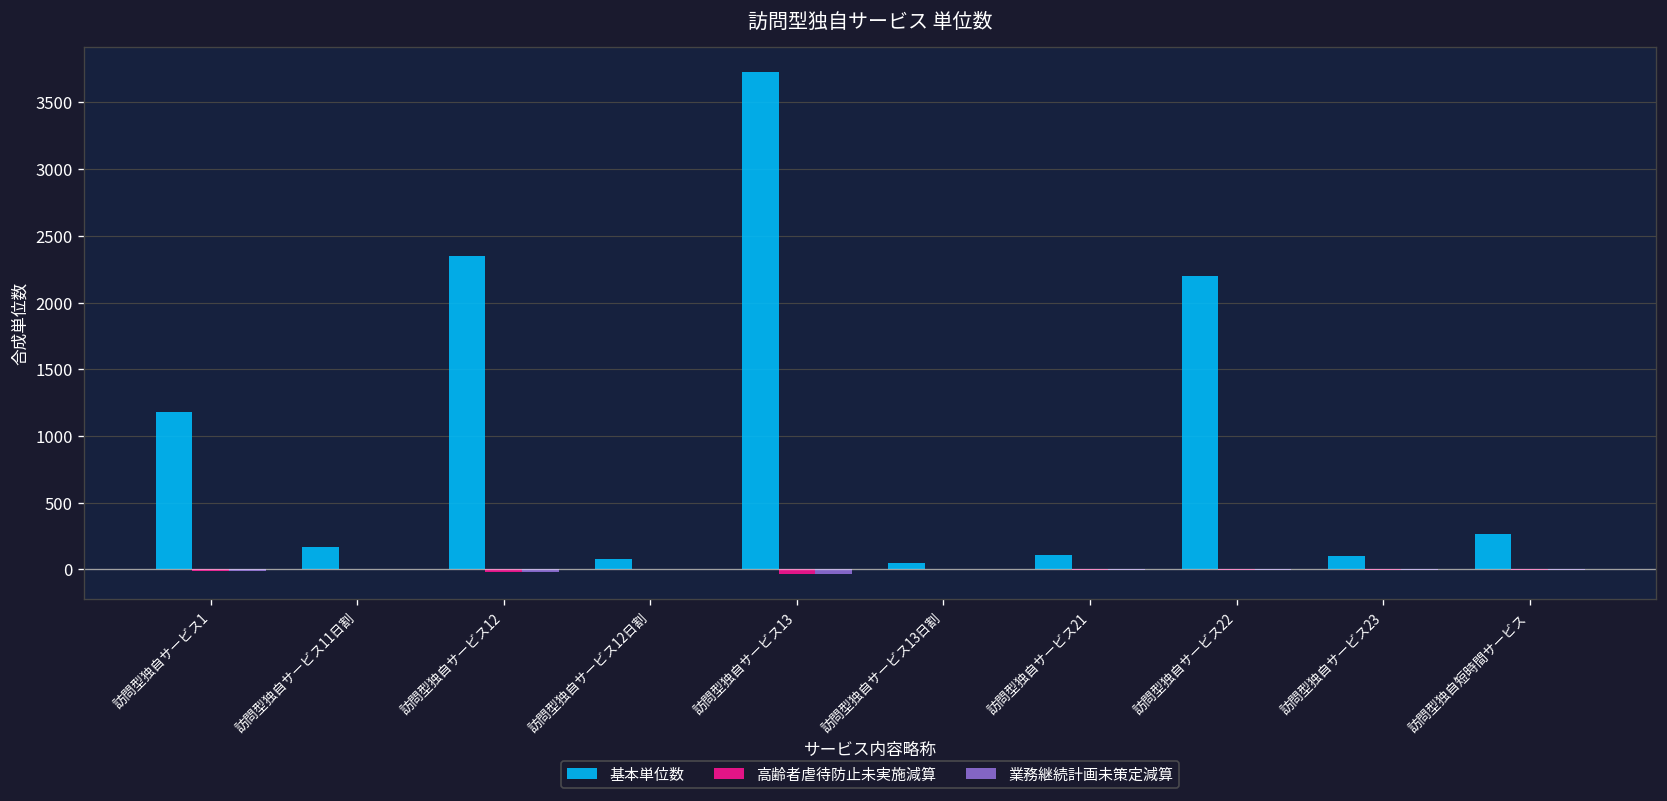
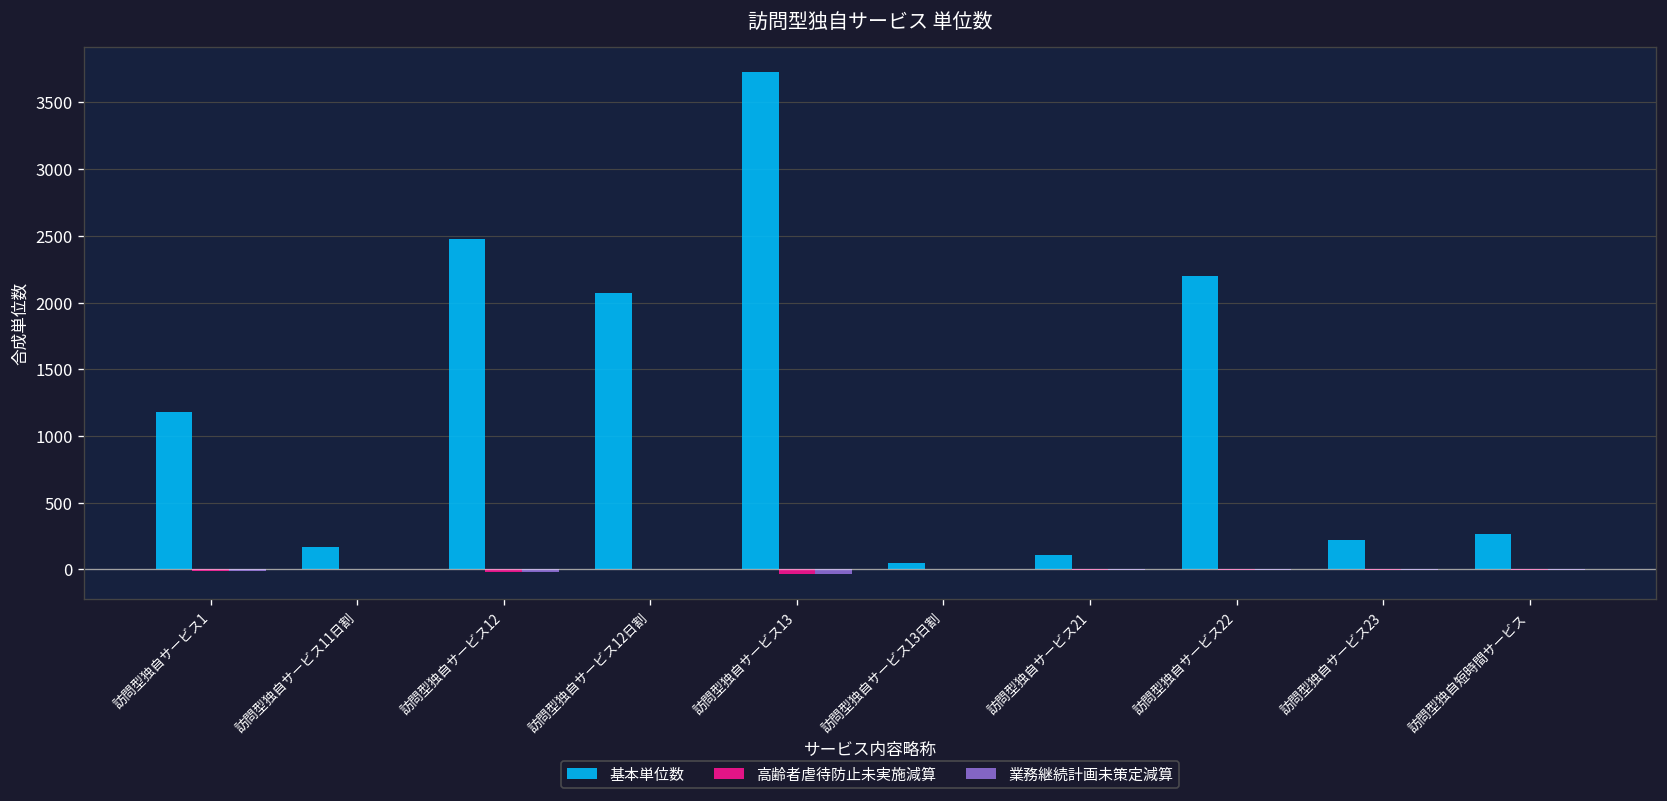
基本単位数, 訪問型独自サービス12: 2350 -> 2480
基本単位数, 訪問型独自サービス12日割: 80 -> 2070
基本単位数, 訪問型独自サービス23: 100 -> 220
